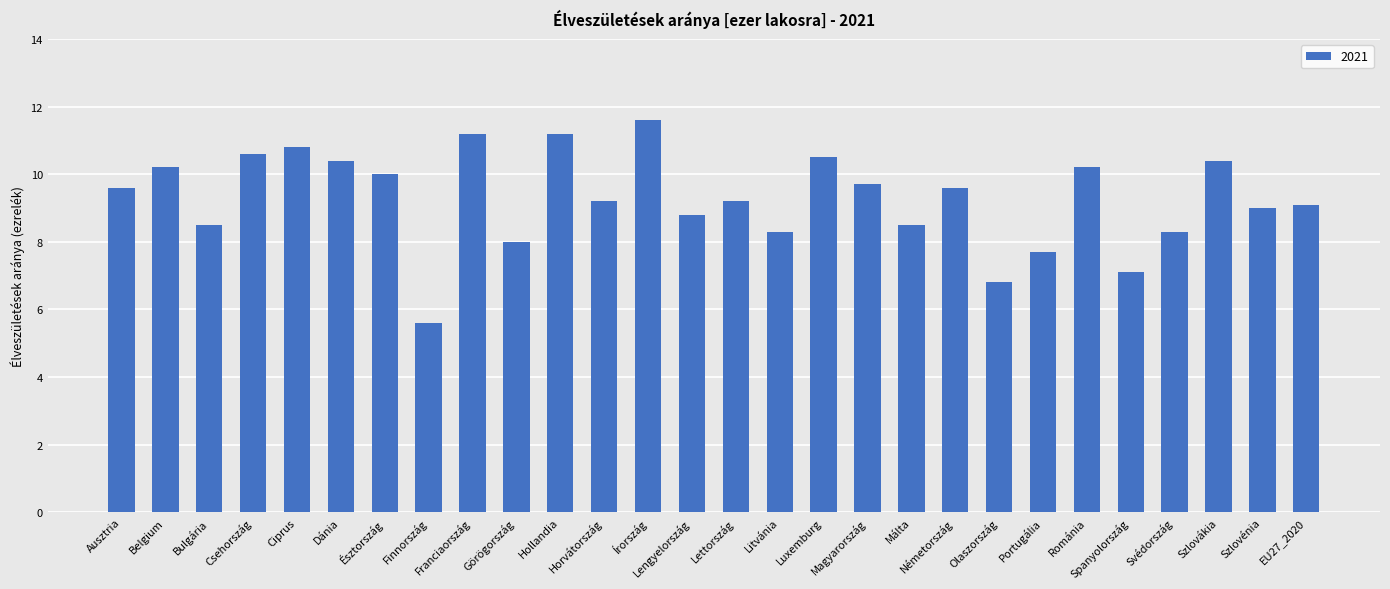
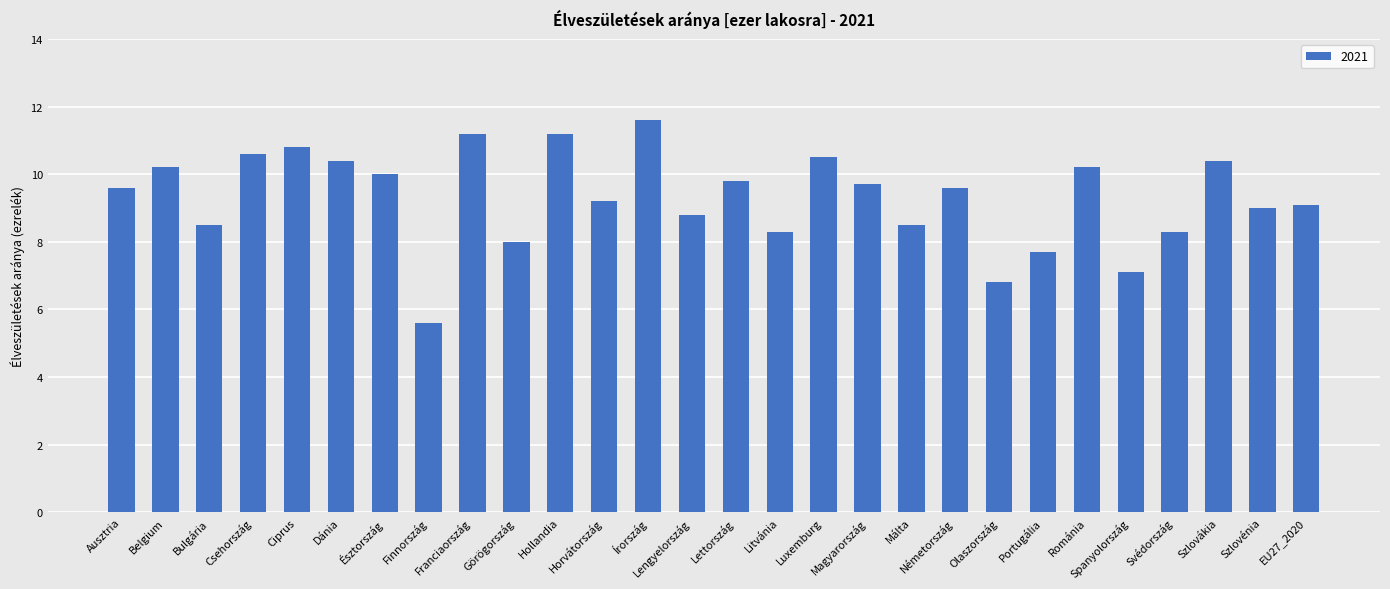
Lettország: 9.2 -> 9.8
